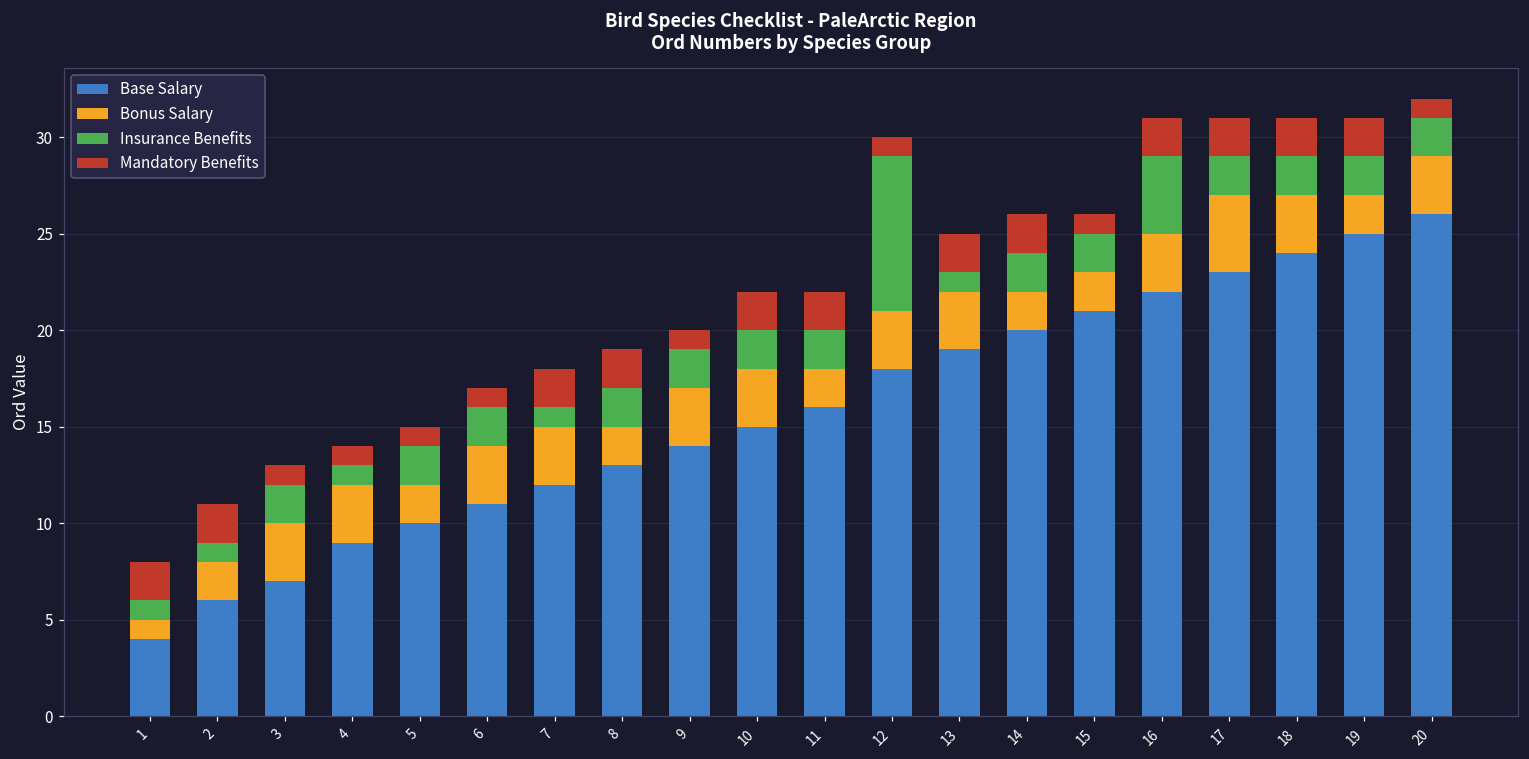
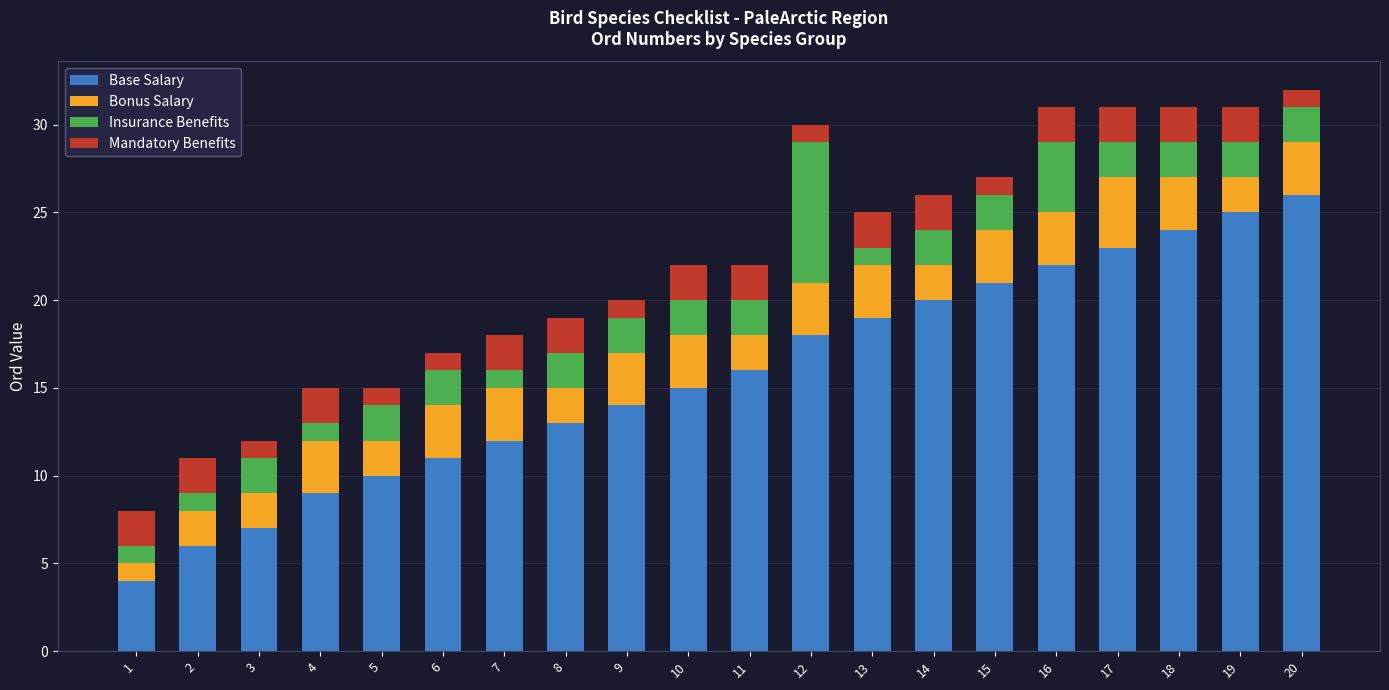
Bonus Salary, 3: 3 -> 2
Mandatory Benefits, 4: 1 -> 2
Bonus Salary, 15: 2 -> 3
